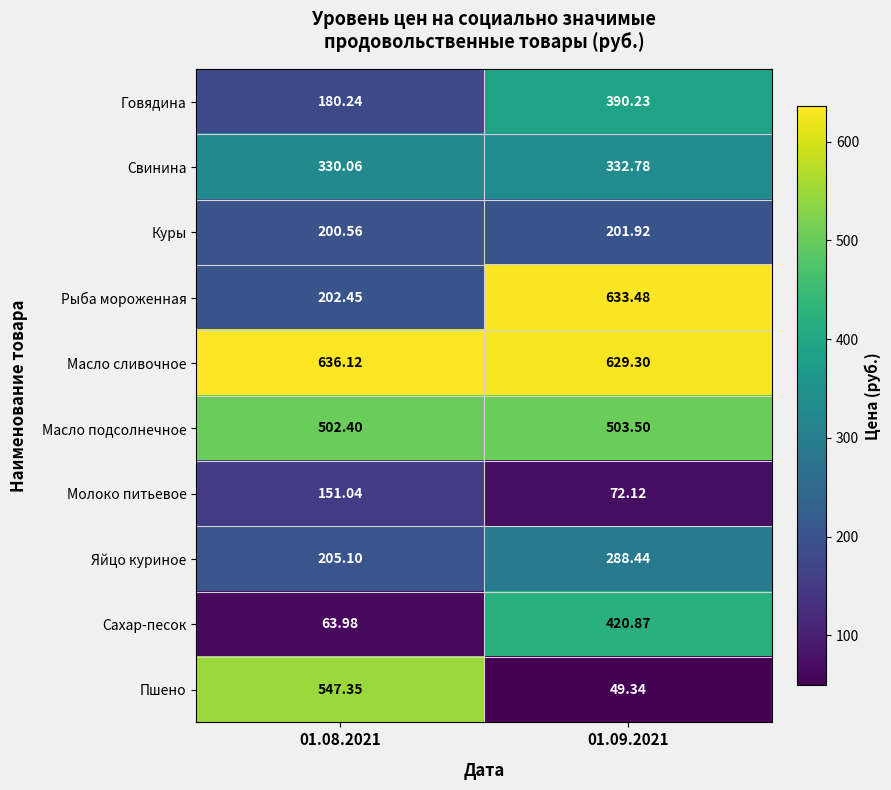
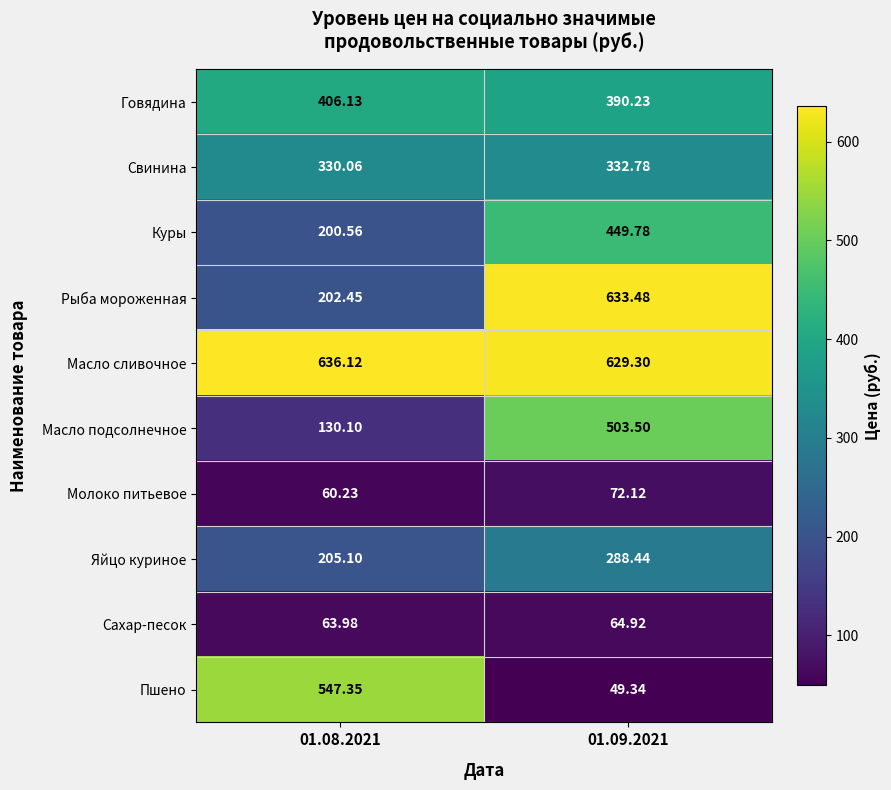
Говядина, 01.08.2021: 180.24 -> 406.13
Куры, 01.09.2021: 201.92 -> 449.78
Масло подсолнечное, 01.08.2021: 502.40 -> 130.10
Молоко питьевое, 01.08.2021: 151.04 -> 60.23
Сахар-песок, 01.09.2021: 420.87 -> 64.92
